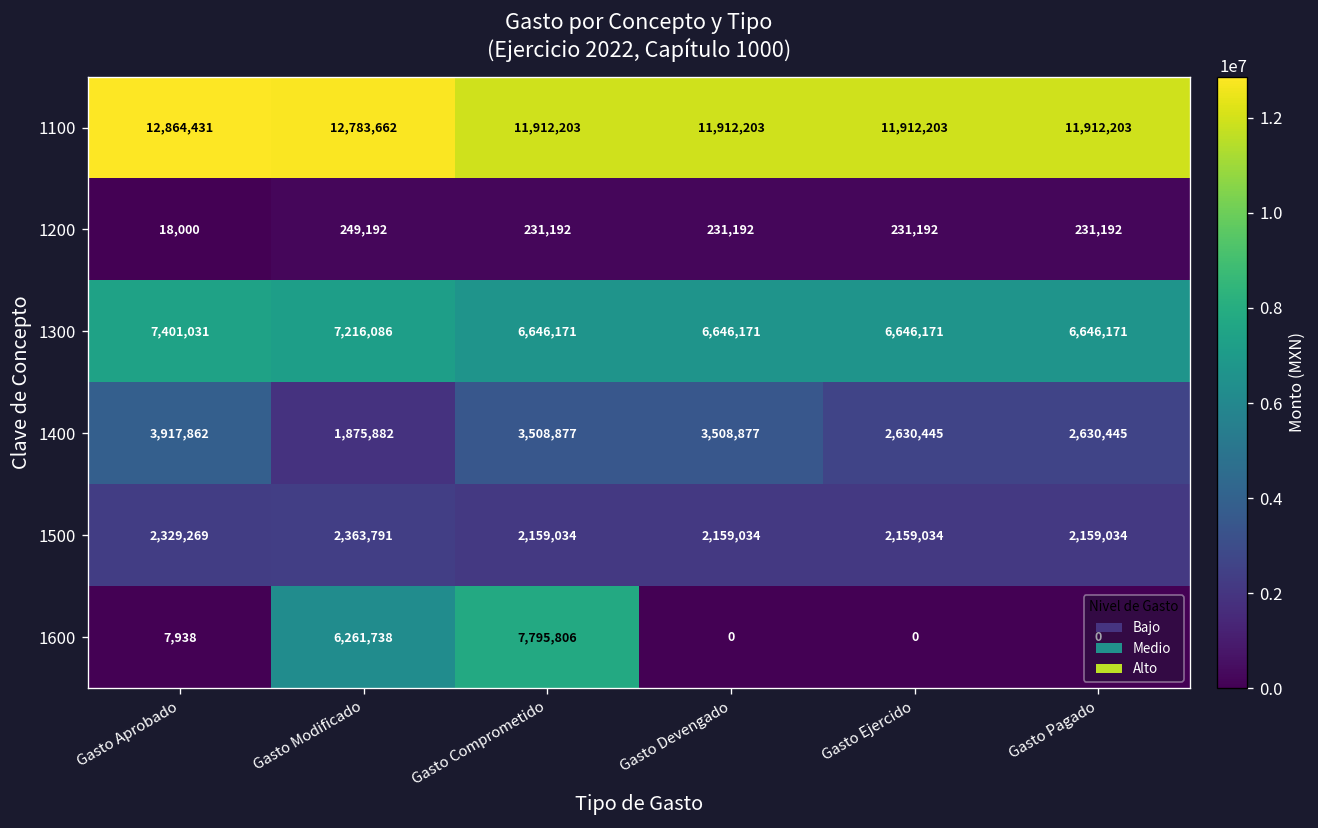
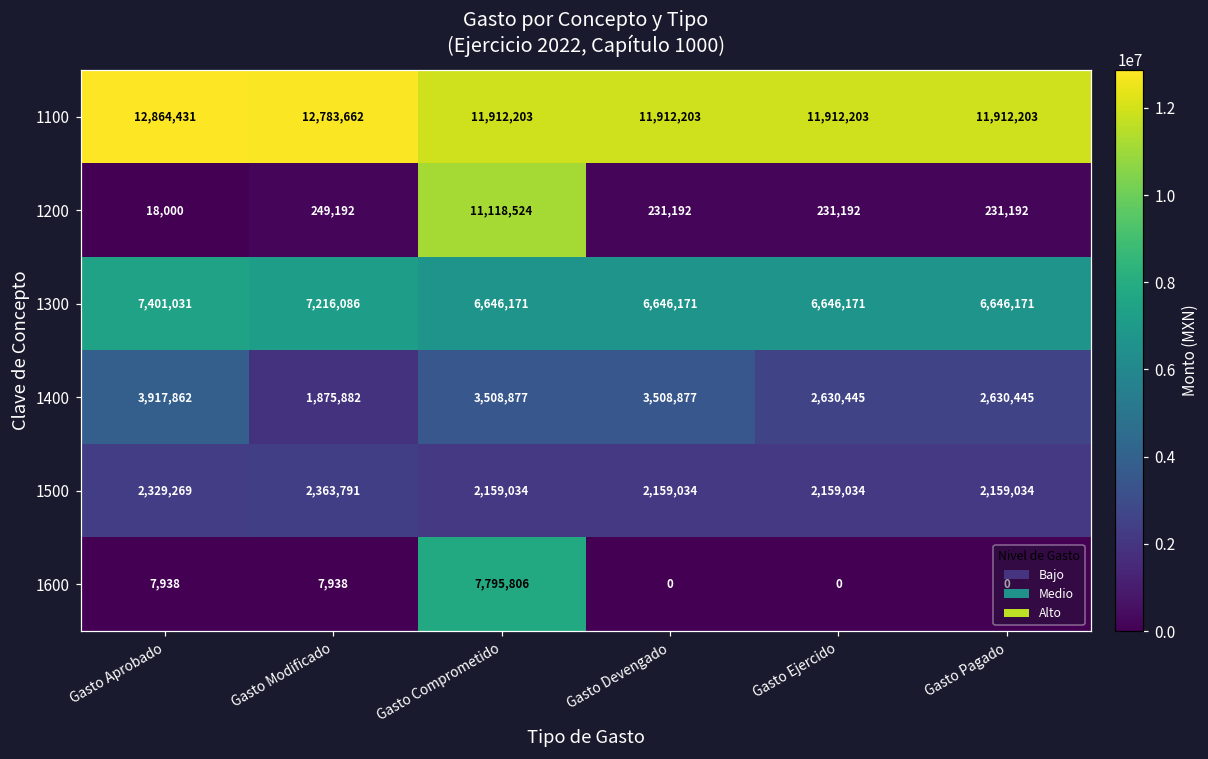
1200, Gasto Comprometido: 231,192 -> 11,118,524
1600, Gasto Modificado: 6,261,738 -> 7,938
